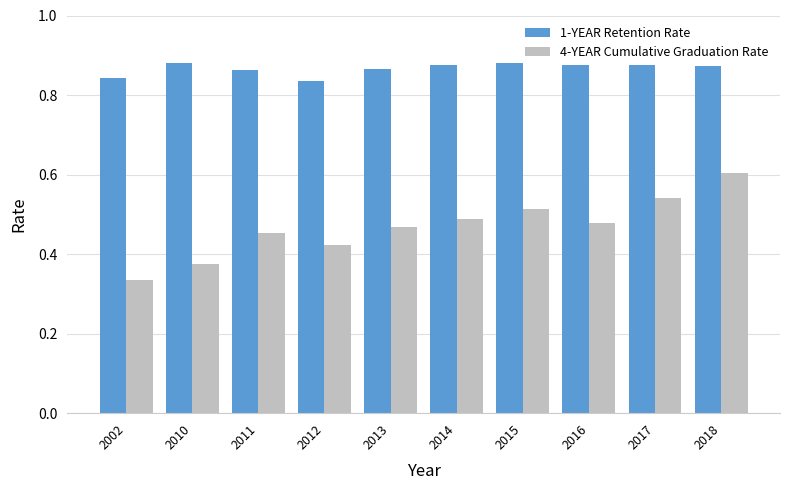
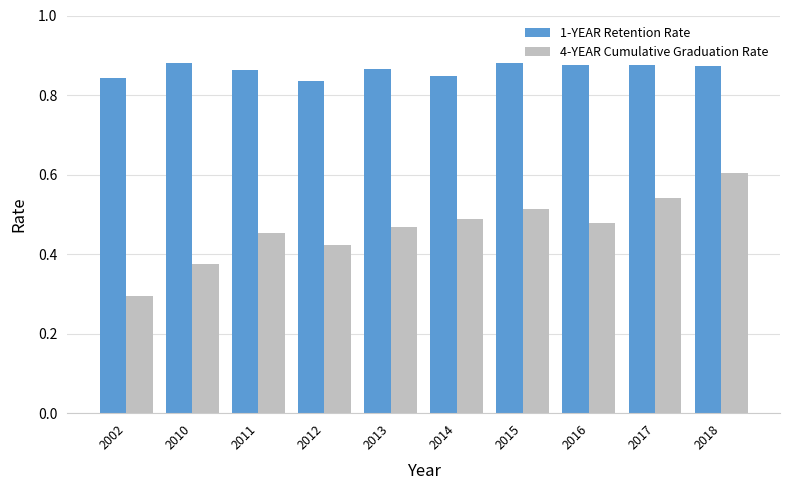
4-YEAR Cumulative Graduation Rate, 2002: 0.34 -> 0.30
1-YEAR Retention Rate, 2014: 0.88 -> 0.85
